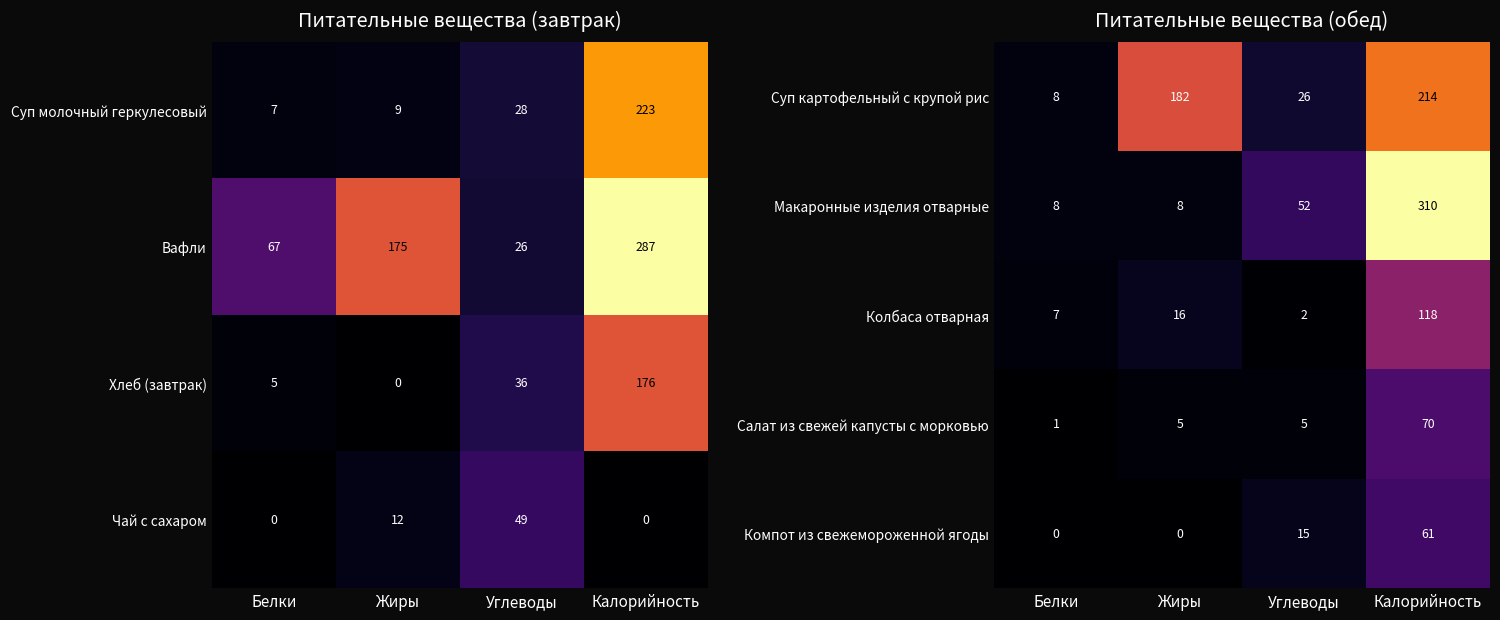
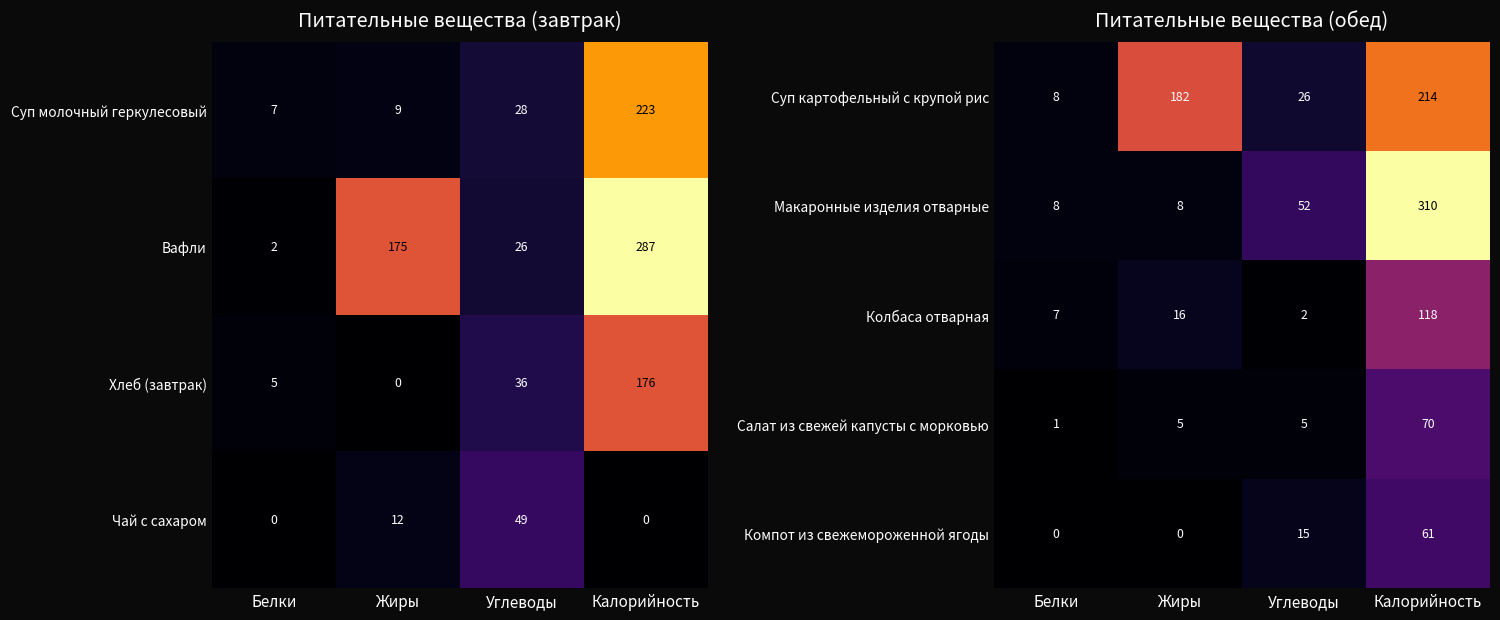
Питательные вещества (завтрак), Вафли, Белки: 67 -> 2
